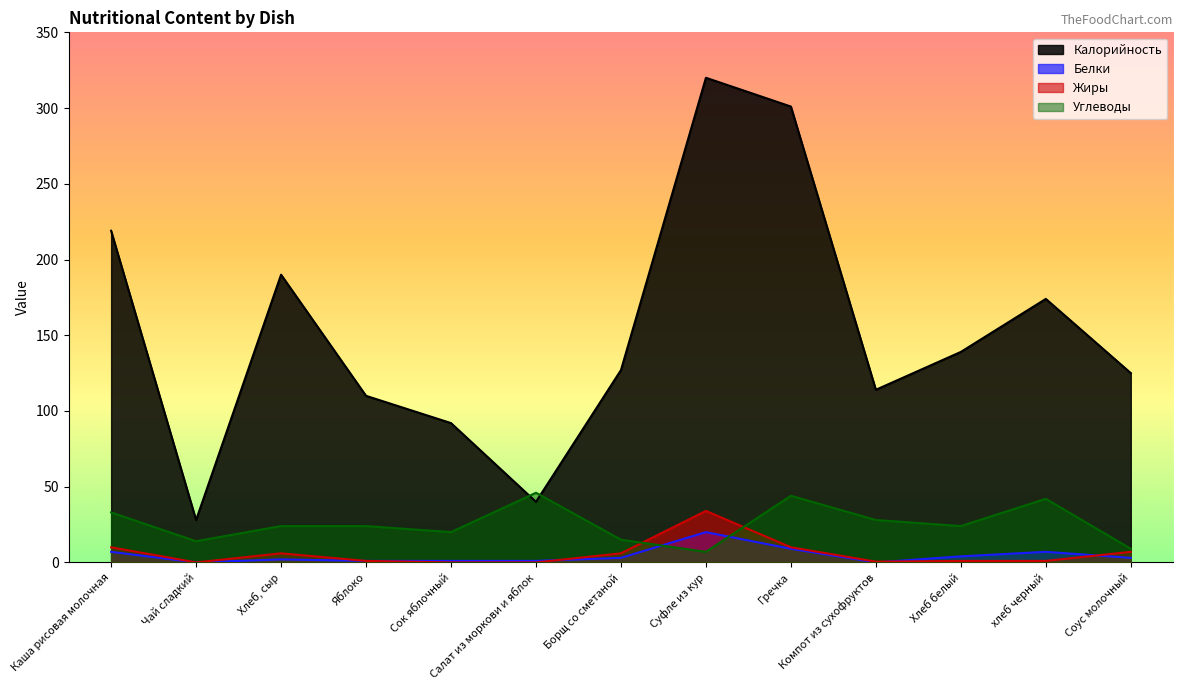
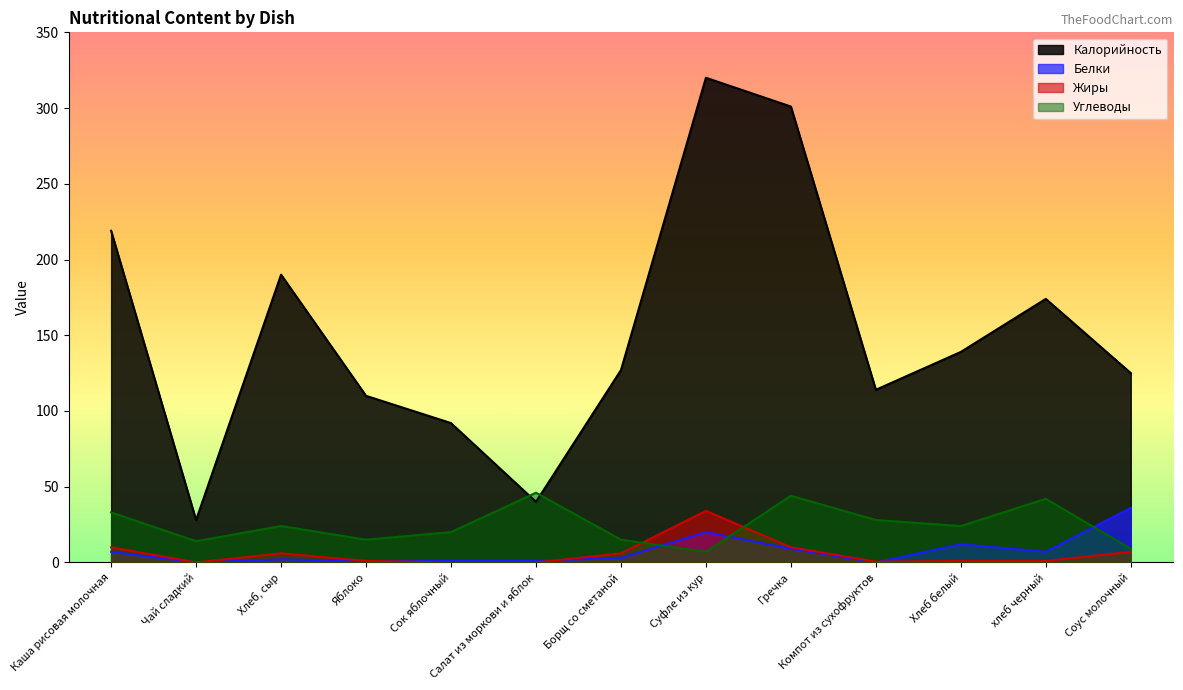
Углеводы, Яблоко: 24 -> 15
Белки, Хлеб белый: 4 -> 12
Белки, Соус молочный: 3 -> 36
